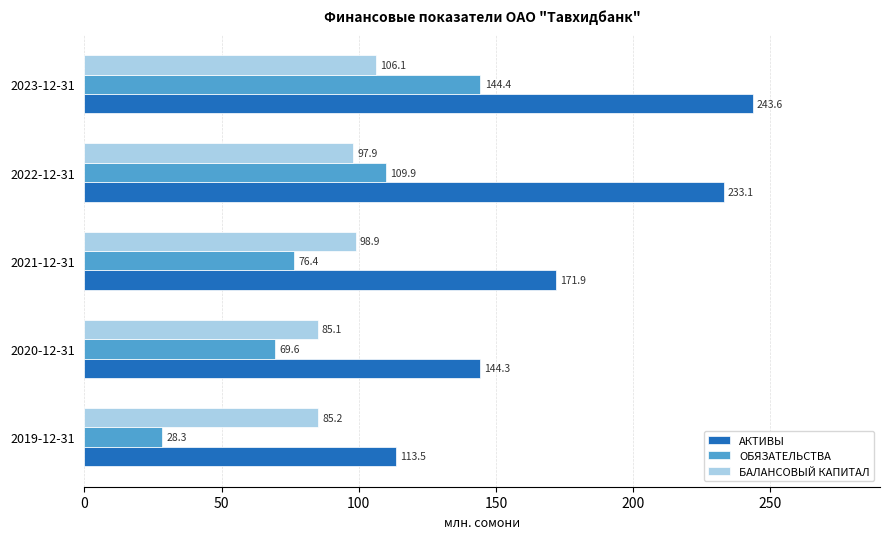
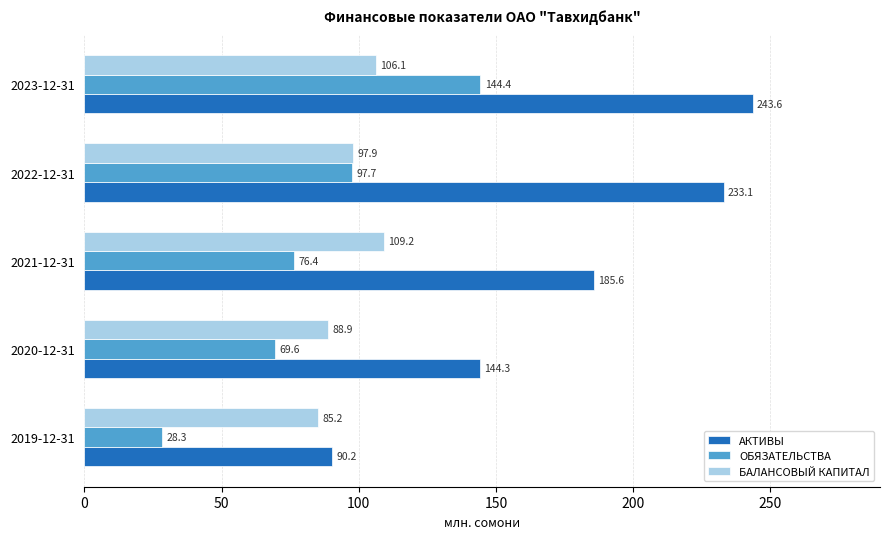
ОБЯЗАТЕЛЬСТВА, 2022-12-31: 109.9 -> 97.7
БАЛАНСОВЫЙ КАПИТАЛ, 2021-12-31: 98.9 -> 109.2
АКТИВЫ, 2021-12-31: 171.9 -> 185.6
БАЛАНСОВЫЙ КАПИТАЛ, 2020-12-31: 85.1 -> 88.9
АКТИВЫ, 2019-12-31: 113.5 -> 90.2
